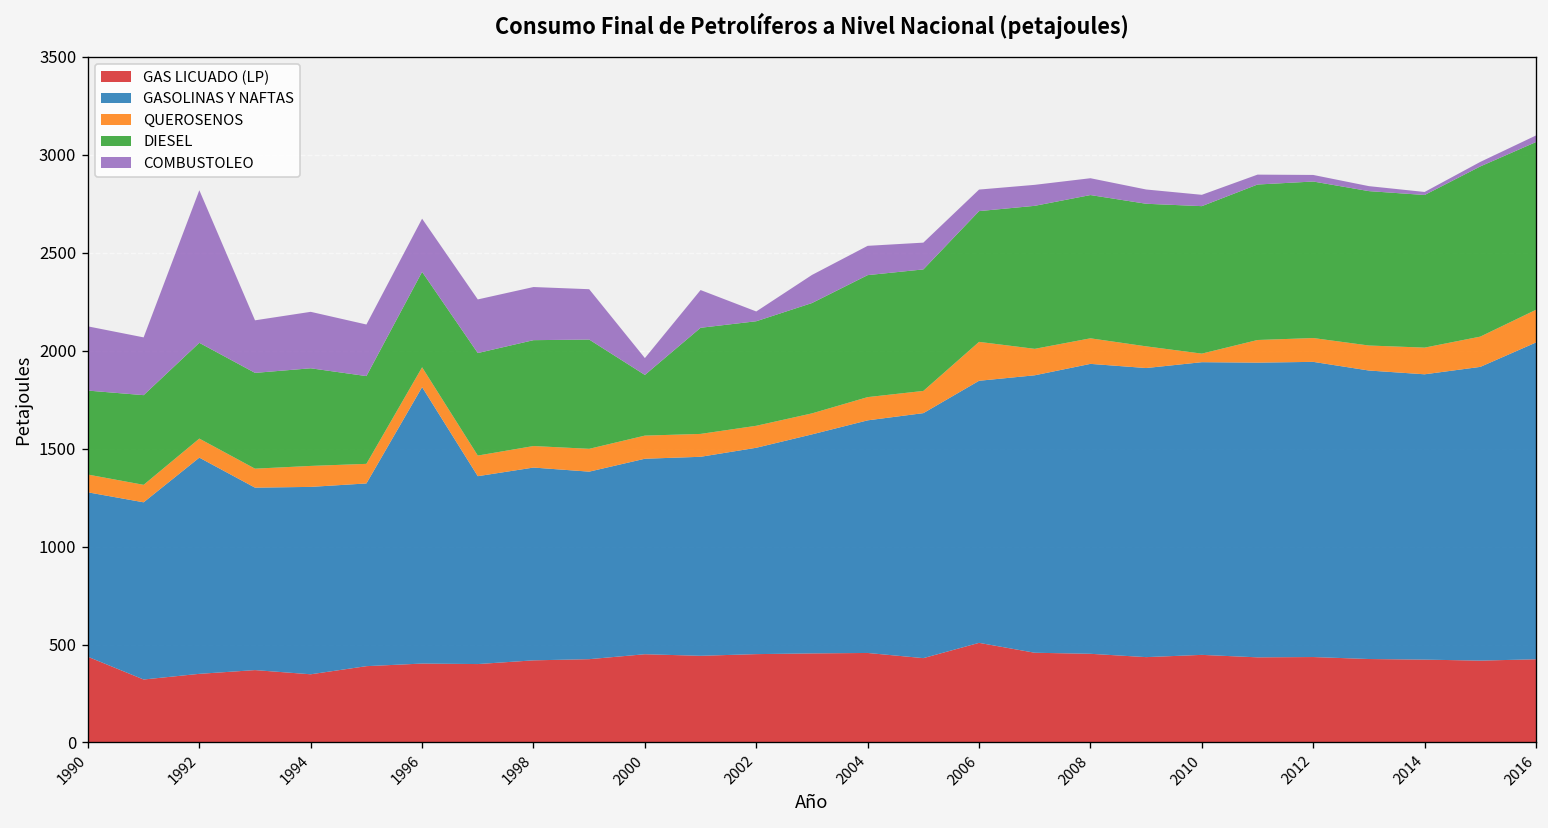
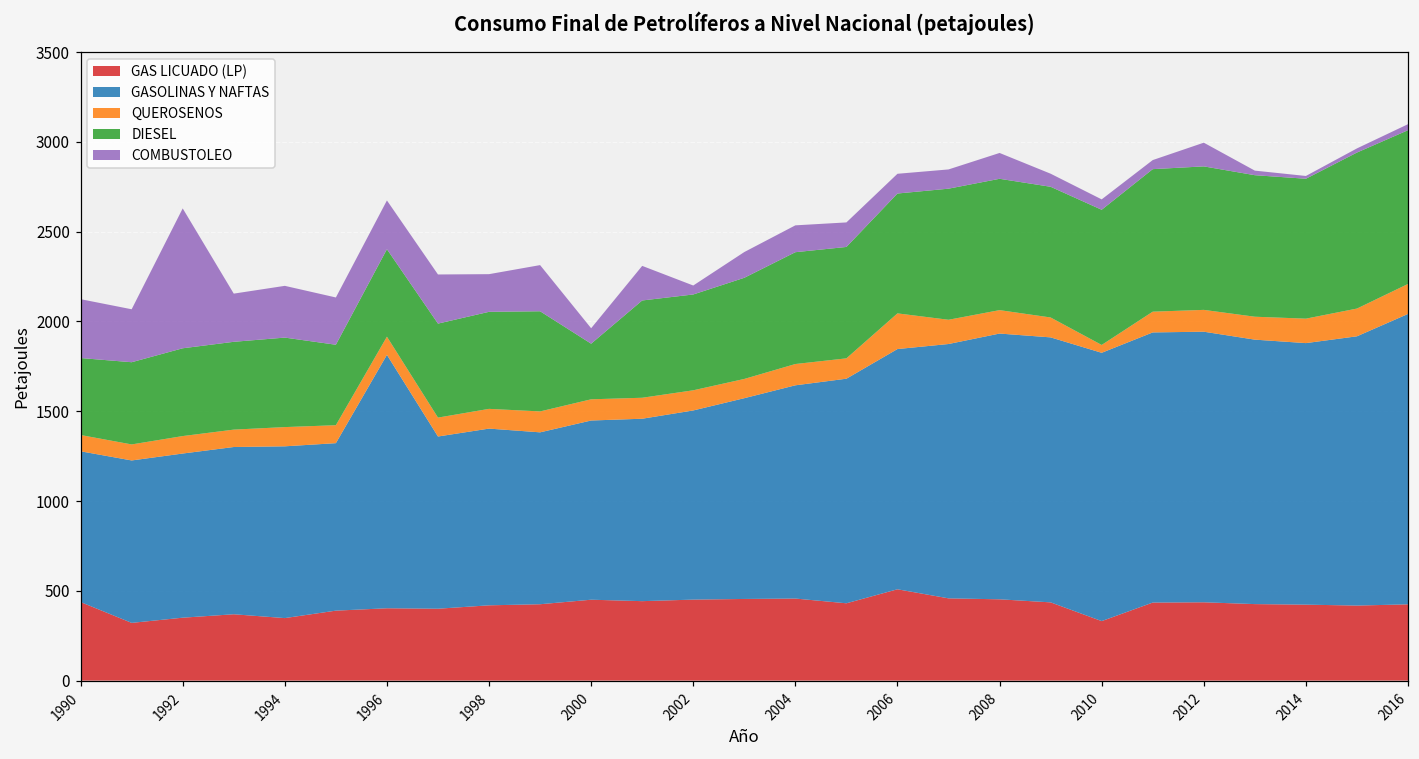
GASOLINAS Y NAFTAS, 1992: 1100 -> 910
COMBUSTOLEO, 1998: 270 -> 210
COMBUSTOLEO, 2008: 90 -> 140
GAS LICUADO (LP), 2010: 450 -> 330
COMBUSTOLEO, 2012: 30 -> 130
